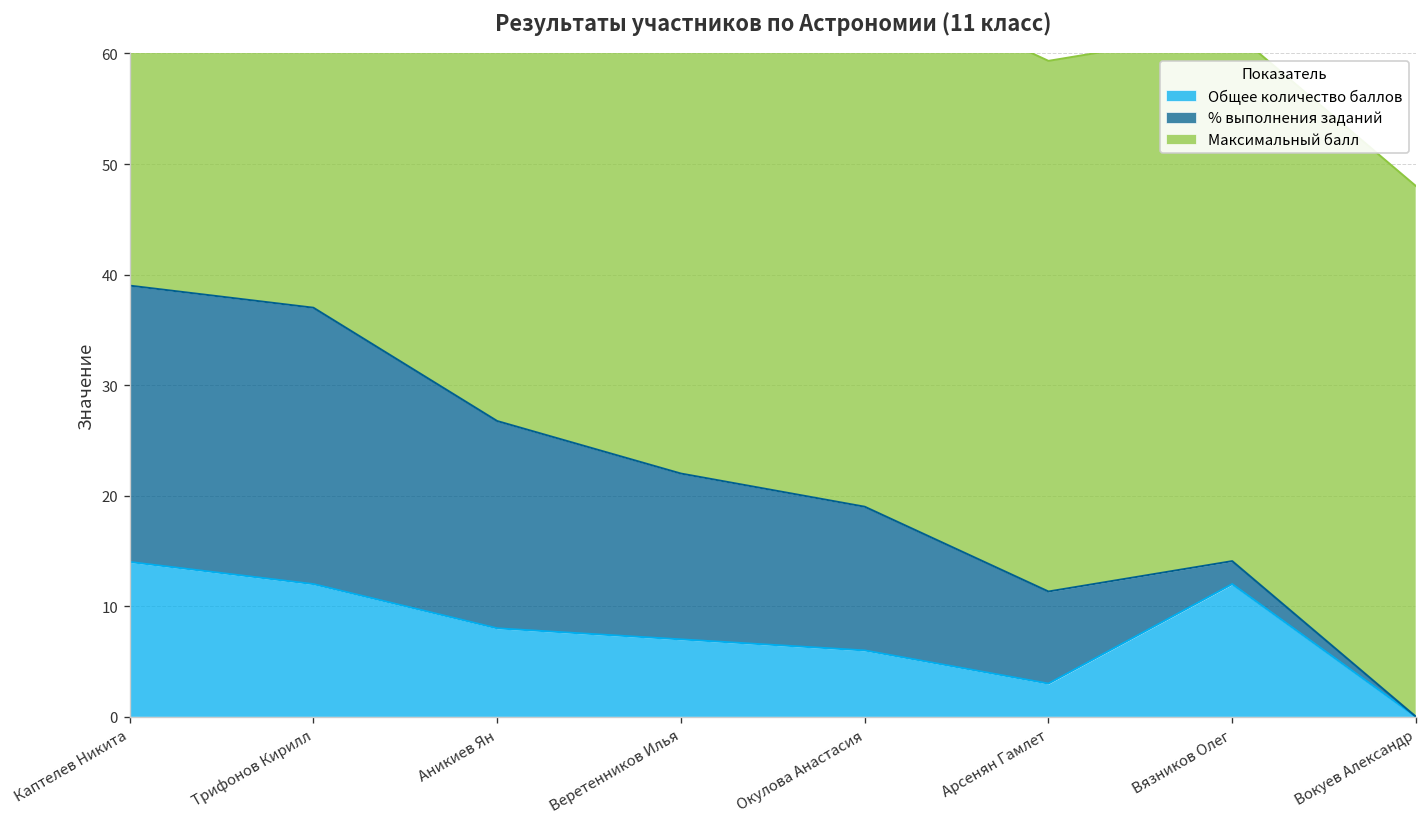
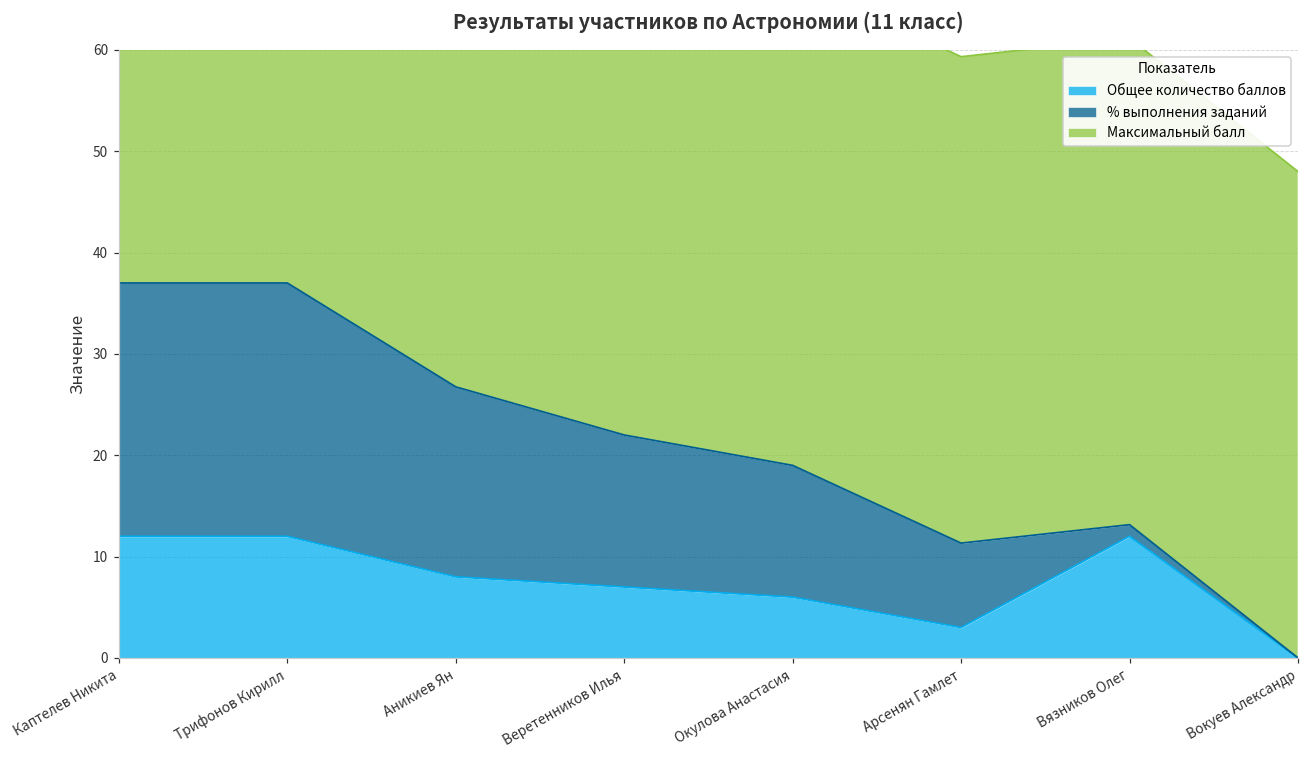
Общее количество баллов, Каптелев Никита: 14 -> 12
% выполнения заданий, Вязников Олег: 2 -> 1
